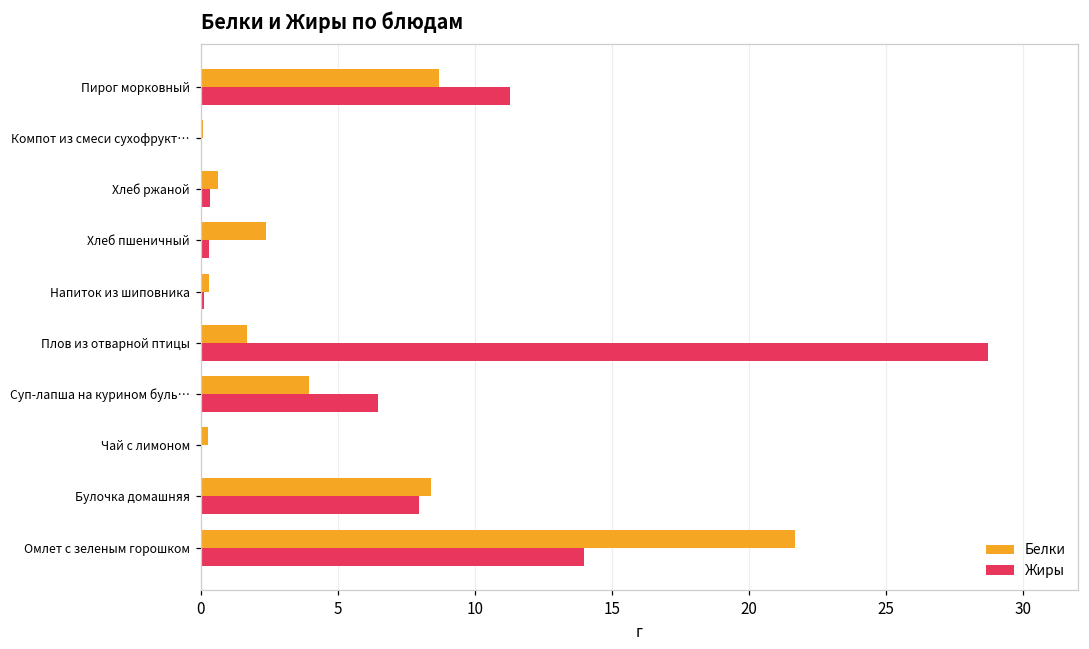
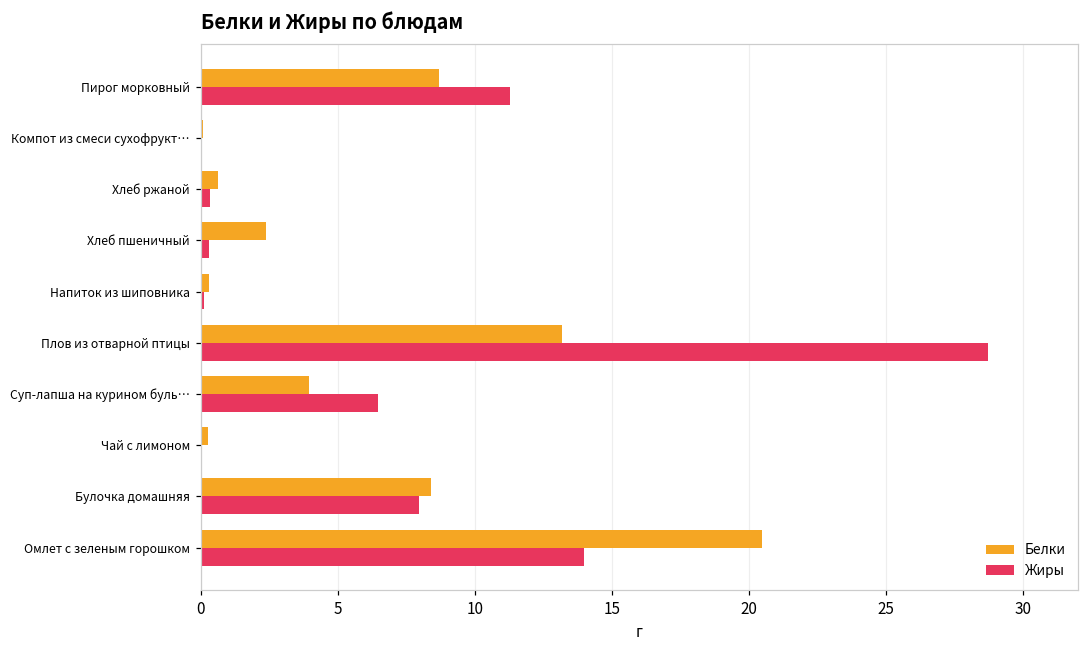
Белки, Плов из отварной птицы: 1.7 -> 13.2
Белки, Омлет с зеленым горошком: 21.7 -> 20.5
